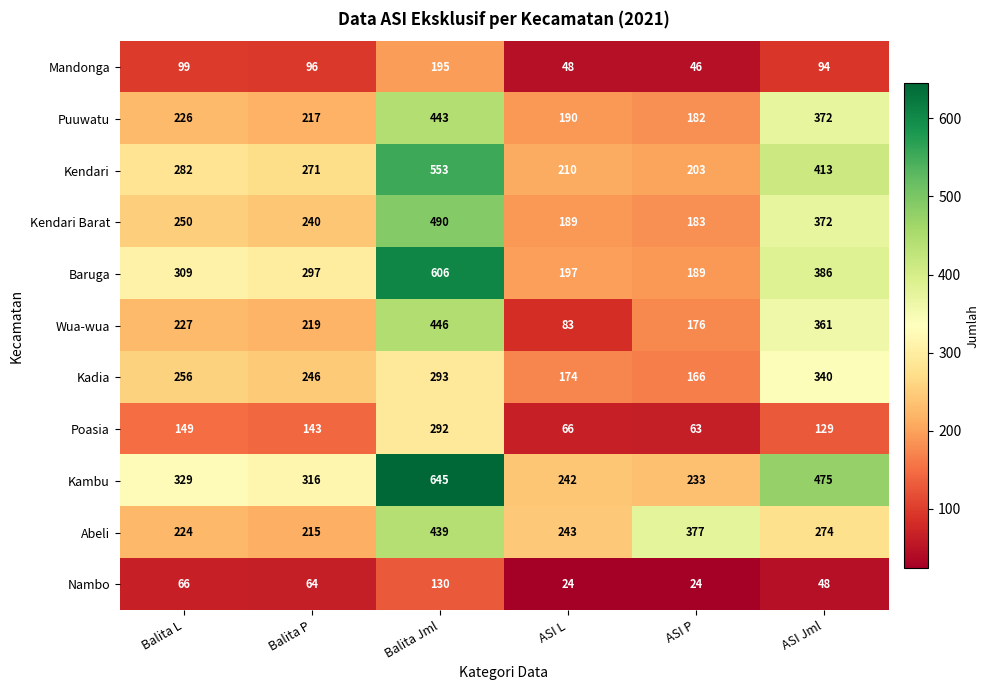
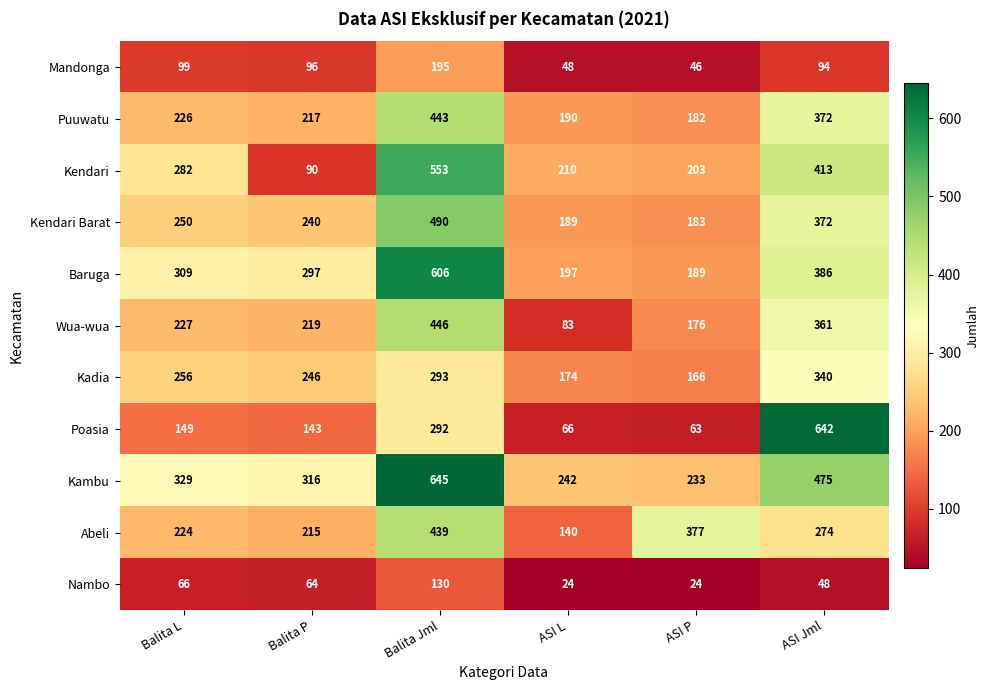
Kendari, Balita P: 271 -> 90
Poasia, ASI Jml: 129 -> 642
Abeli, ASI L: 243 -> 140
